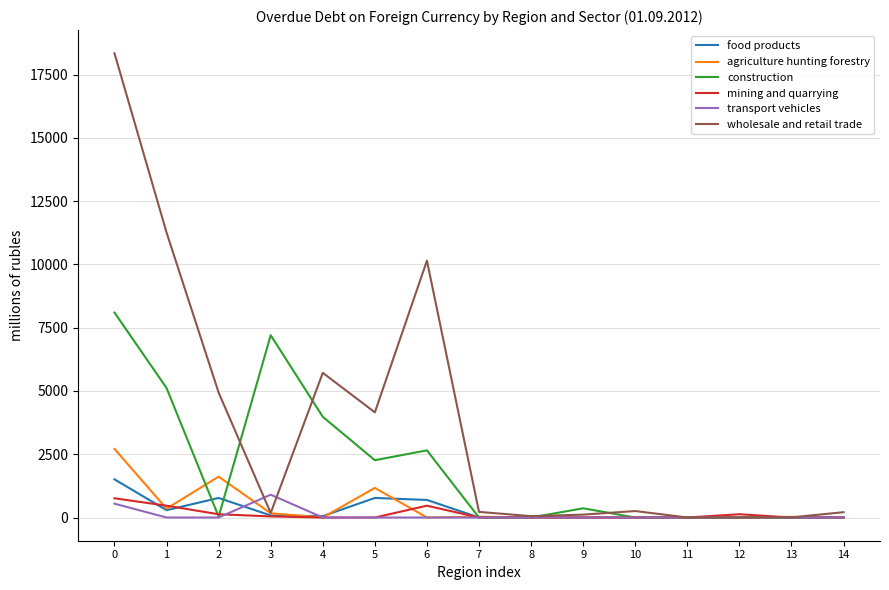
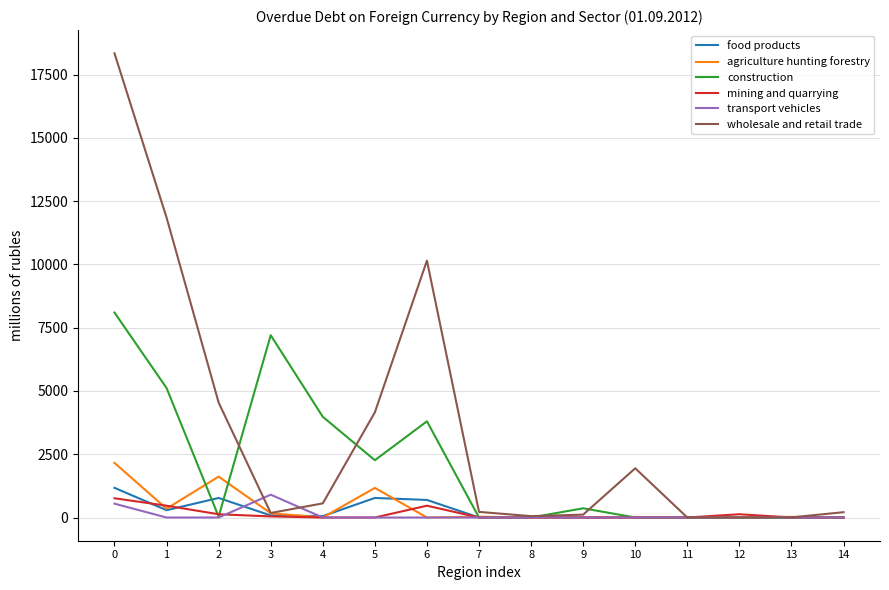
food products, 0: 1500 -> 1200
agriculture hunting forestry, 0: 2700 -> 2200
wholesale and retail trade, 1: 11300 -> 11900
wholesale and retail trade, 2: 4900 -> 4500
wholesale and retail trade, 4: 5700 -> 600
construction, 6: 2700 -> 3800
wholesale and retail trade, 10: 300 -> 1900
